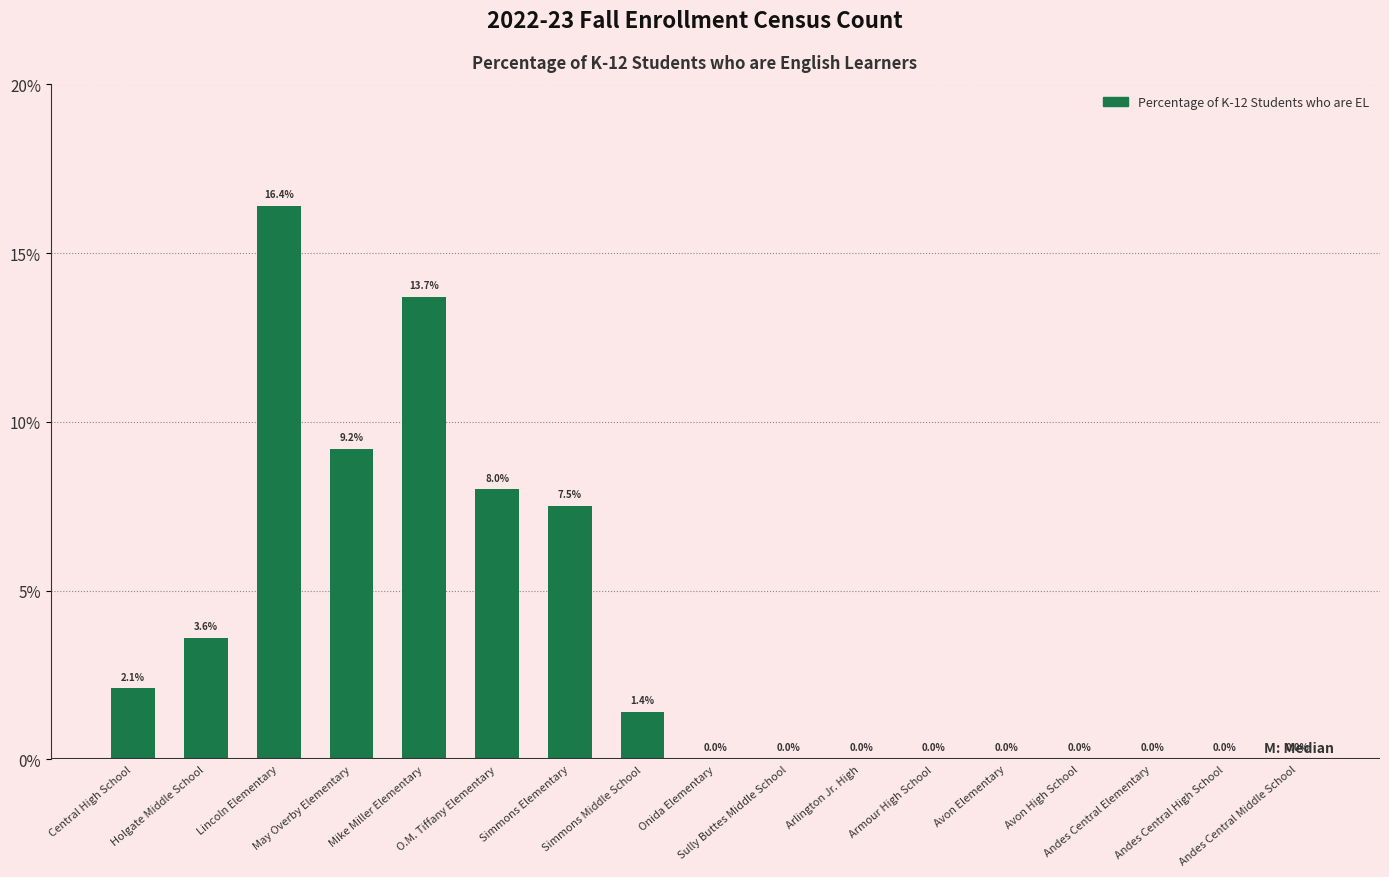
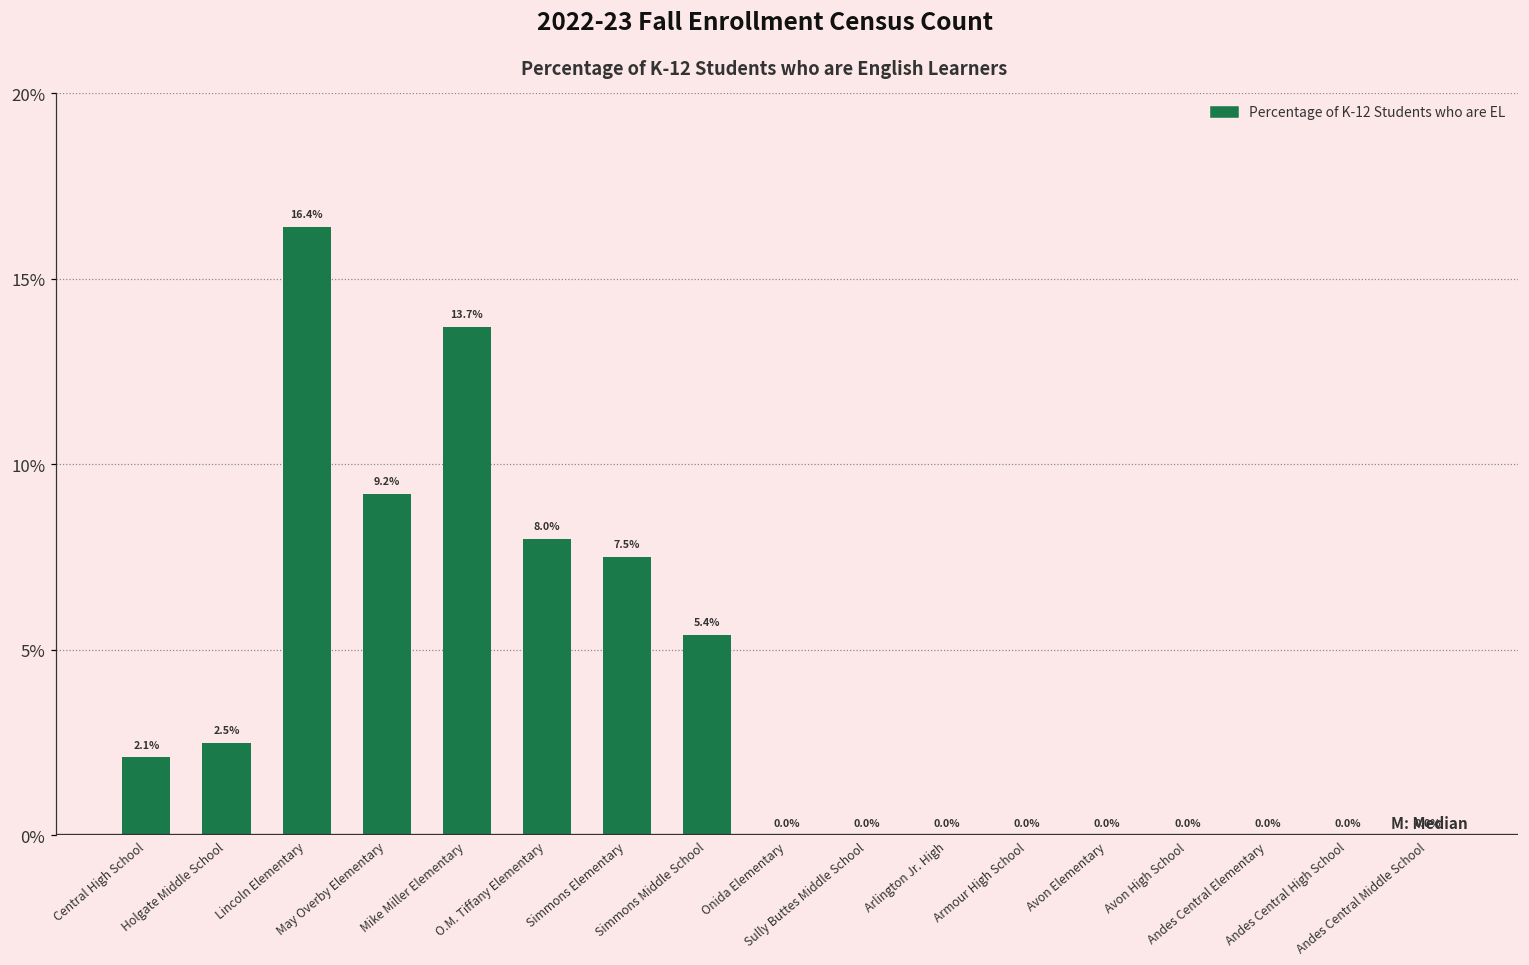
Holgate Middle School: 3.6% -> 2.5%
Simmons Middle School: 1.4% -> 5.4%
